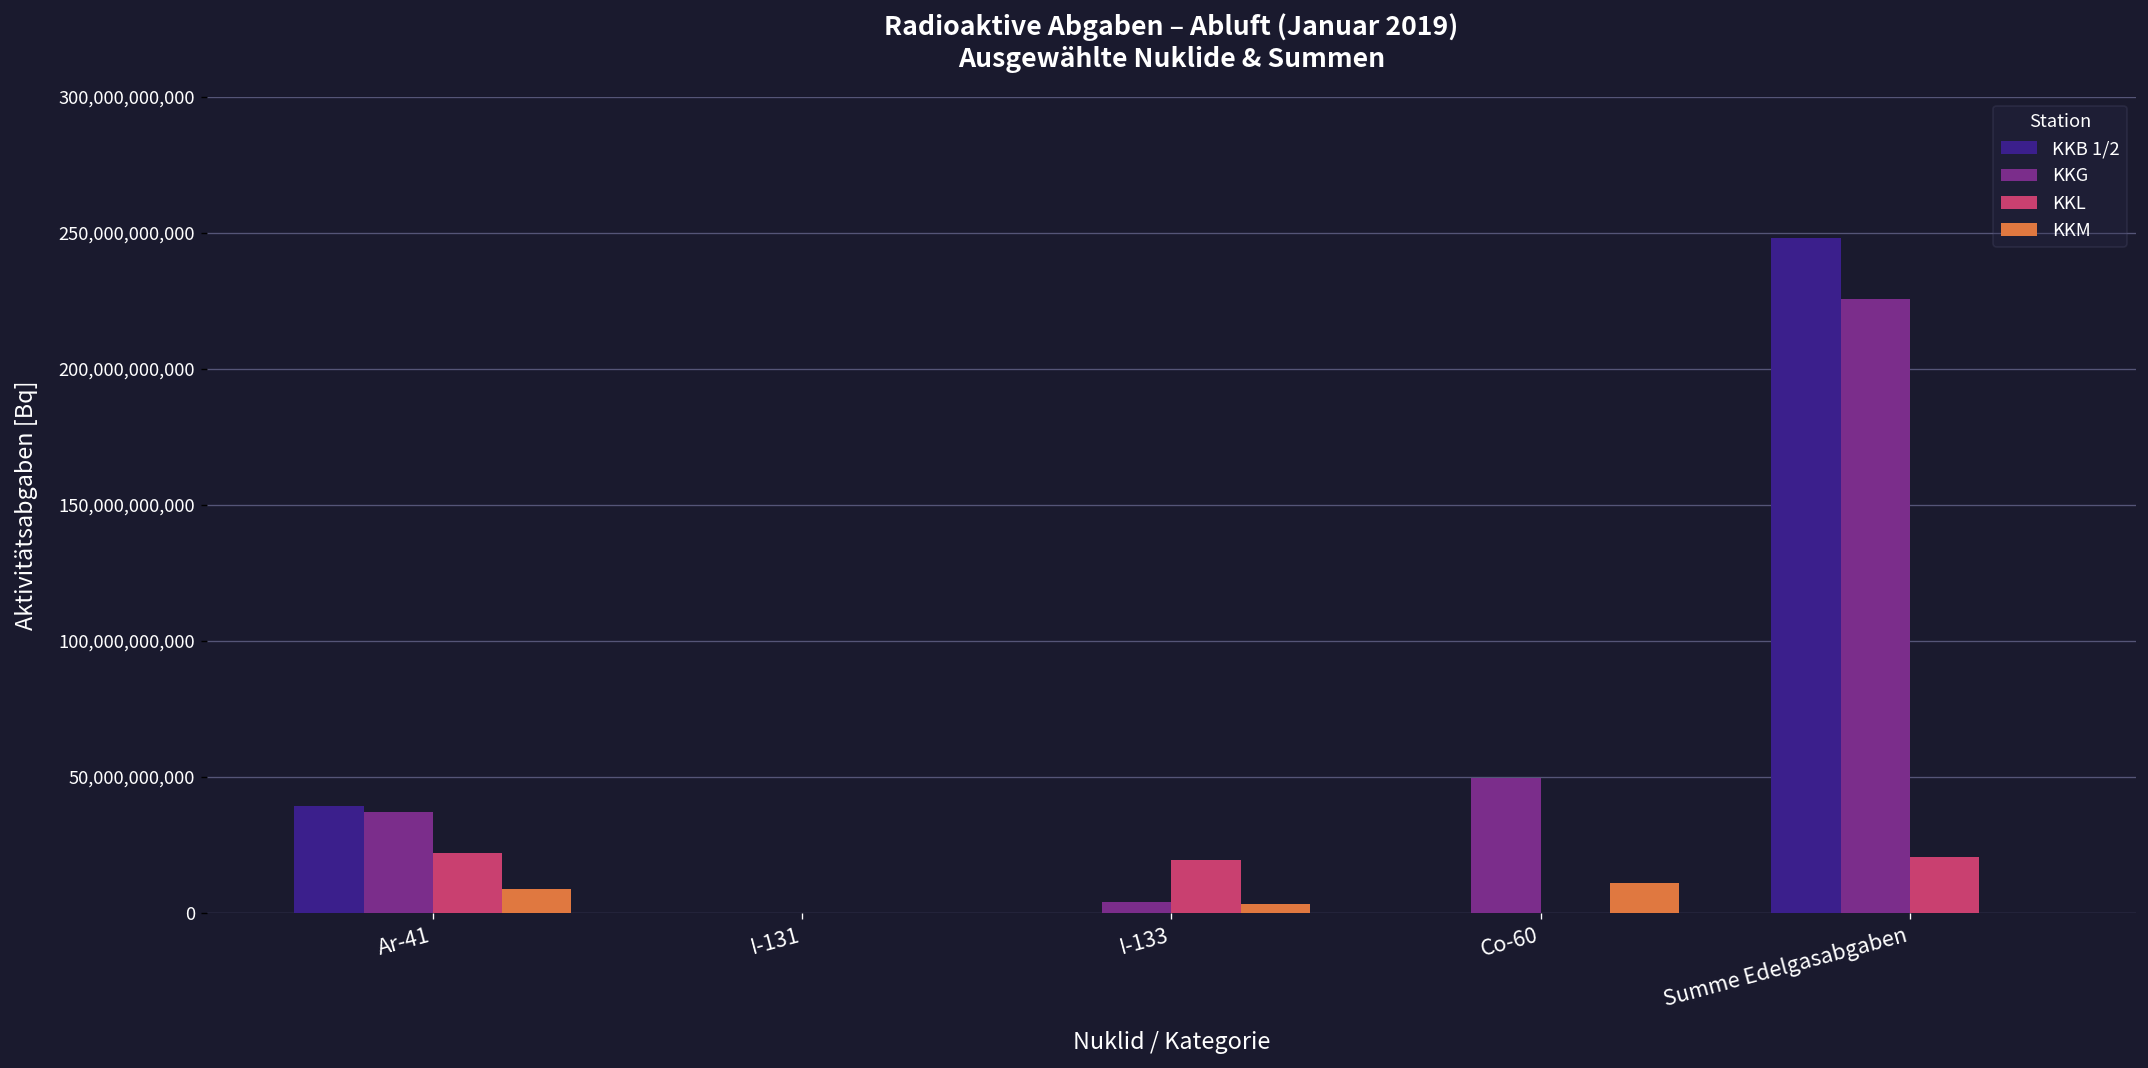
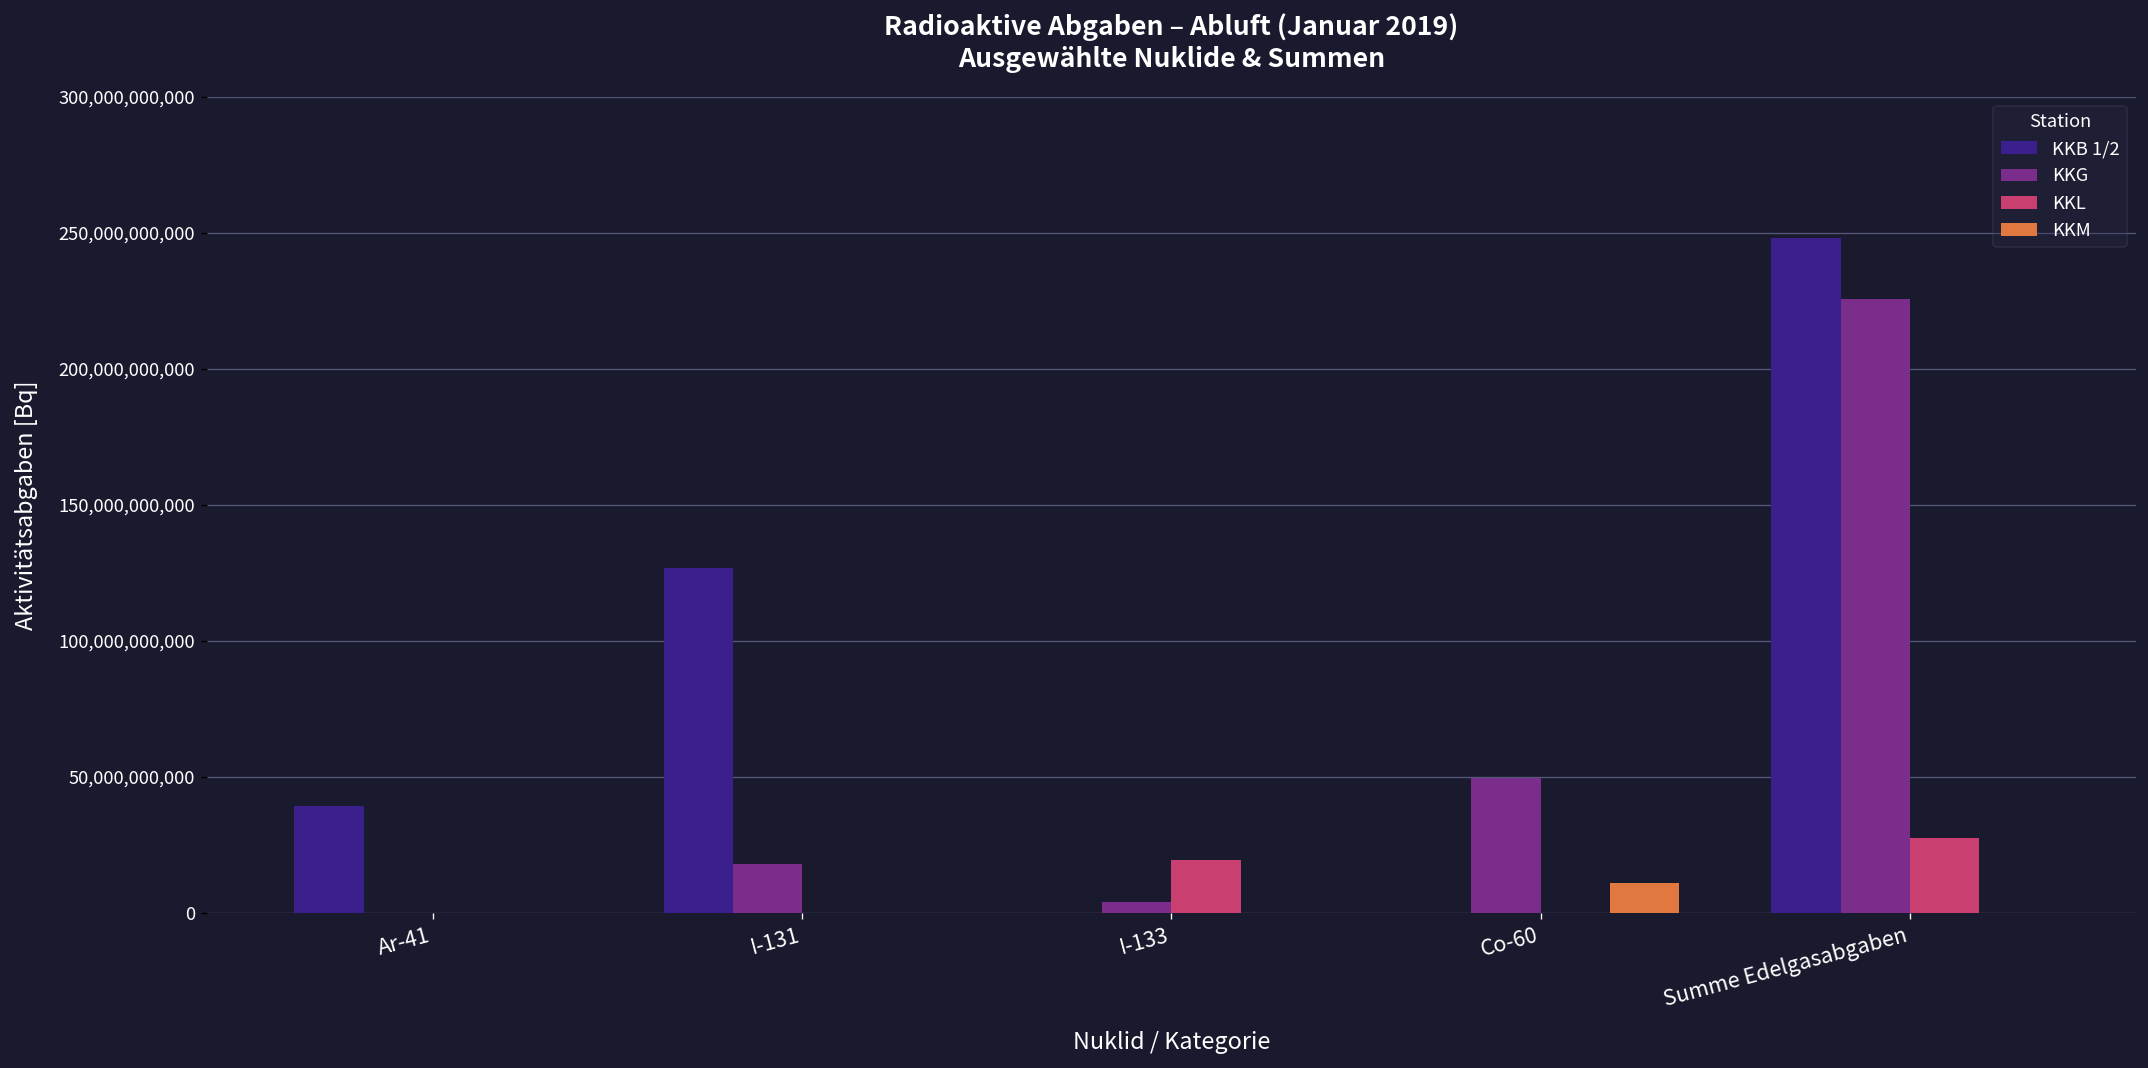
KKG, Ar-41: 37,000,000,000 -> 0
KKL, Ar-41: 22,000,000,000 -> 0
KKM, Ar-41: 9,000,000,000 -> 0
KKB 1/2, I-131: 0 -> 127,000,000,000
KKG, I-131: 0 -> 18,000,000,000
KKM, I-133: 4,000,000,000 -> 0
KKL, Summe Edelgasabgaben: 21,000,000,000 -> 27,000,000,000
